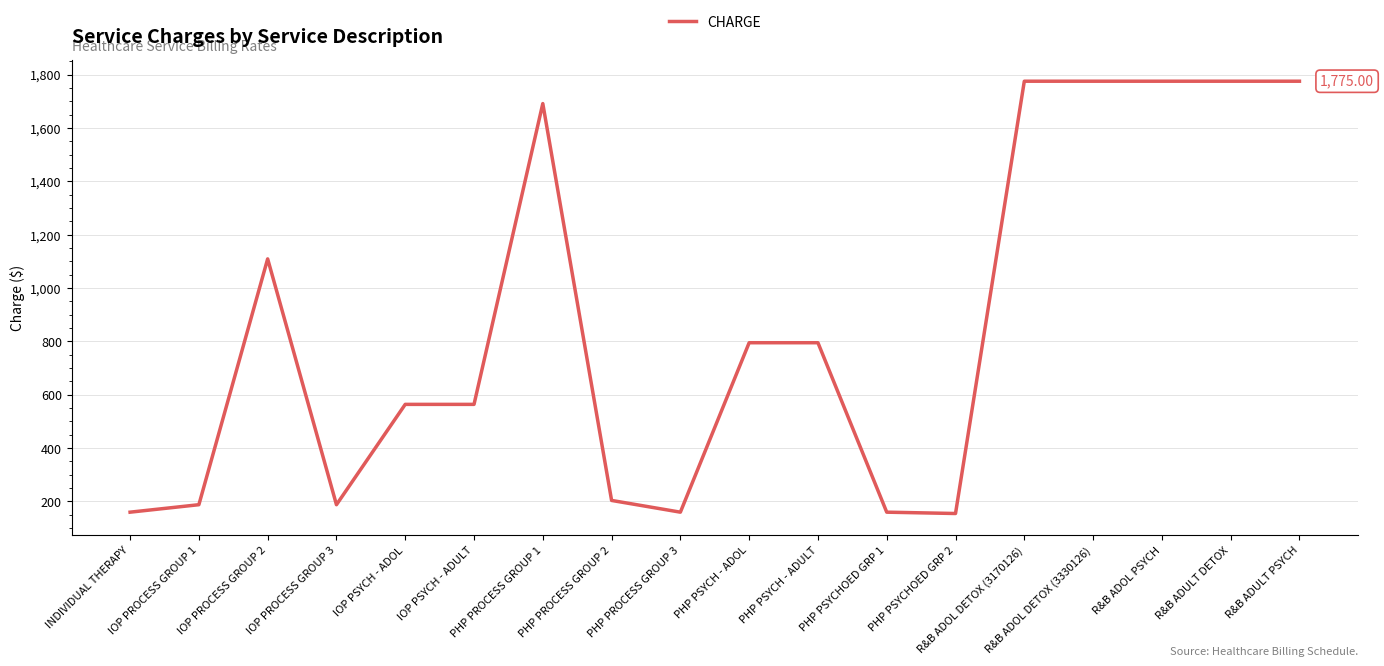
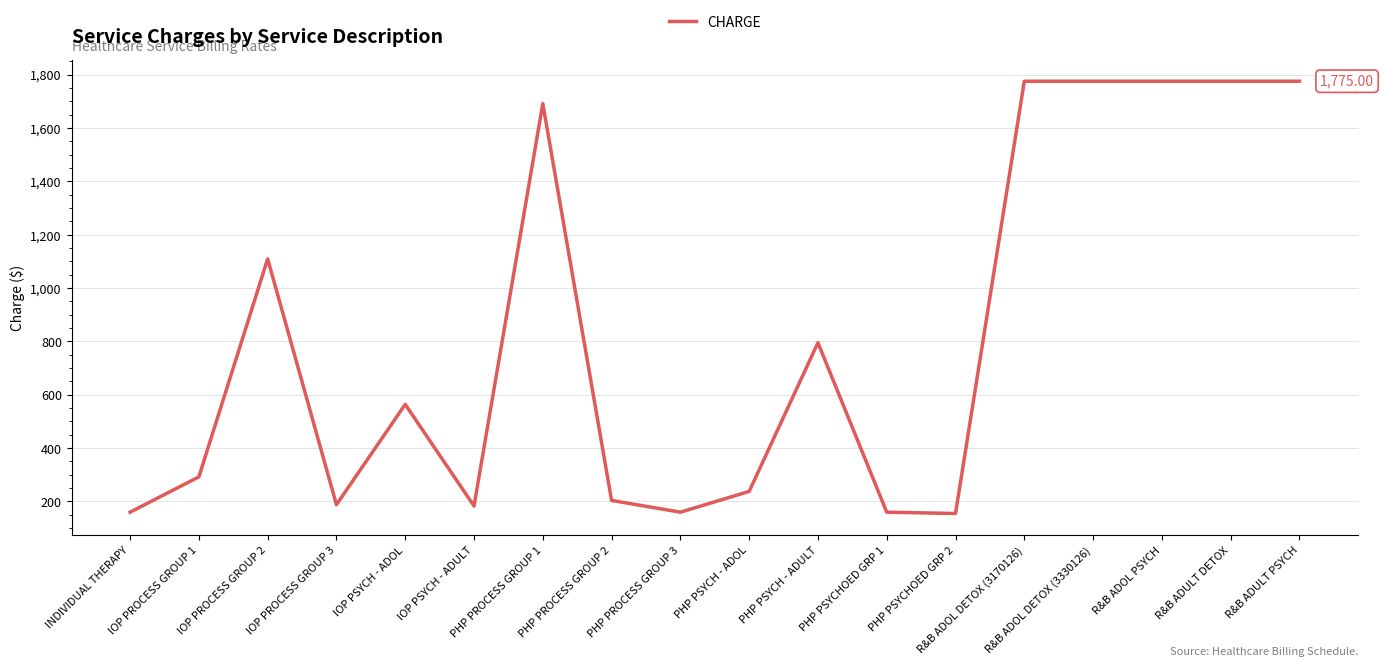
IOP PROCESS GROUP 1: 190 -> 290
IOP PSYCH - ADULT: 560 -> 180
PHP PSYCH - ADOL: 800 -> 240
